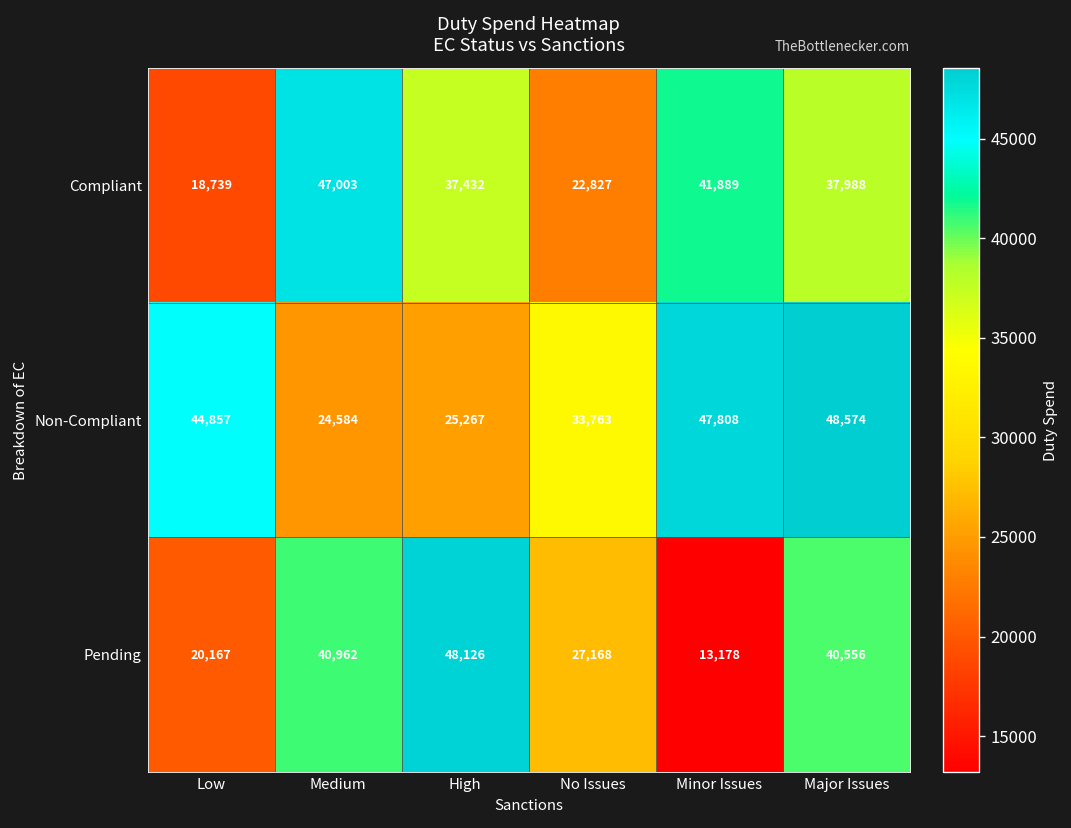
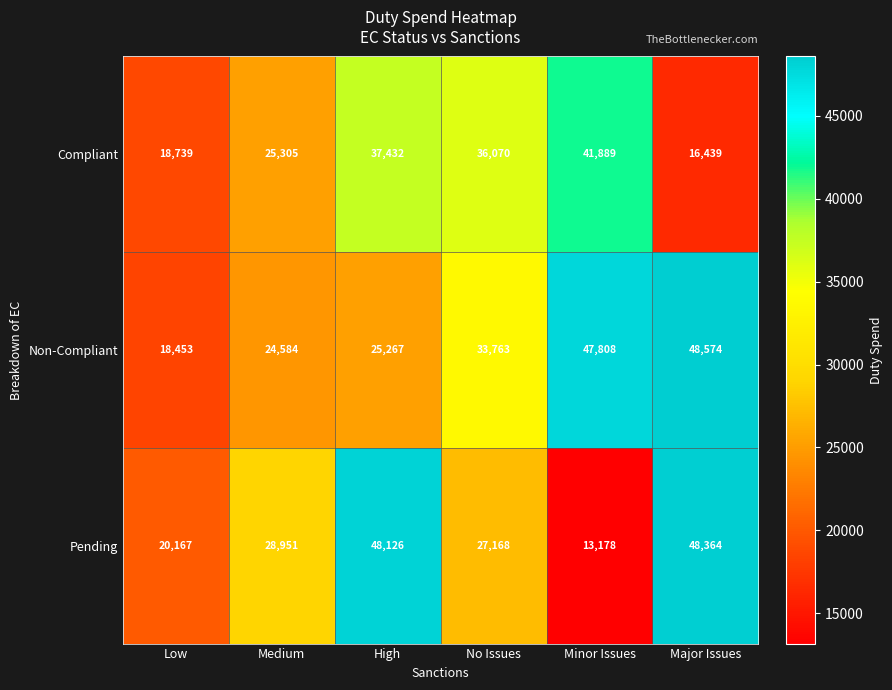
Compliant, Medium: 47,003 -> 25,305
Compliant, No Issues: 22,827 -> 36,070
Compliant, Major Issues: 37,988 -> 16,439
Non-Compliant, Low: 44,857 -> 18,453
Pending, Medium: 40,962 -> 28,951
Pending, Major Issues: 40,556 -> 48,364
